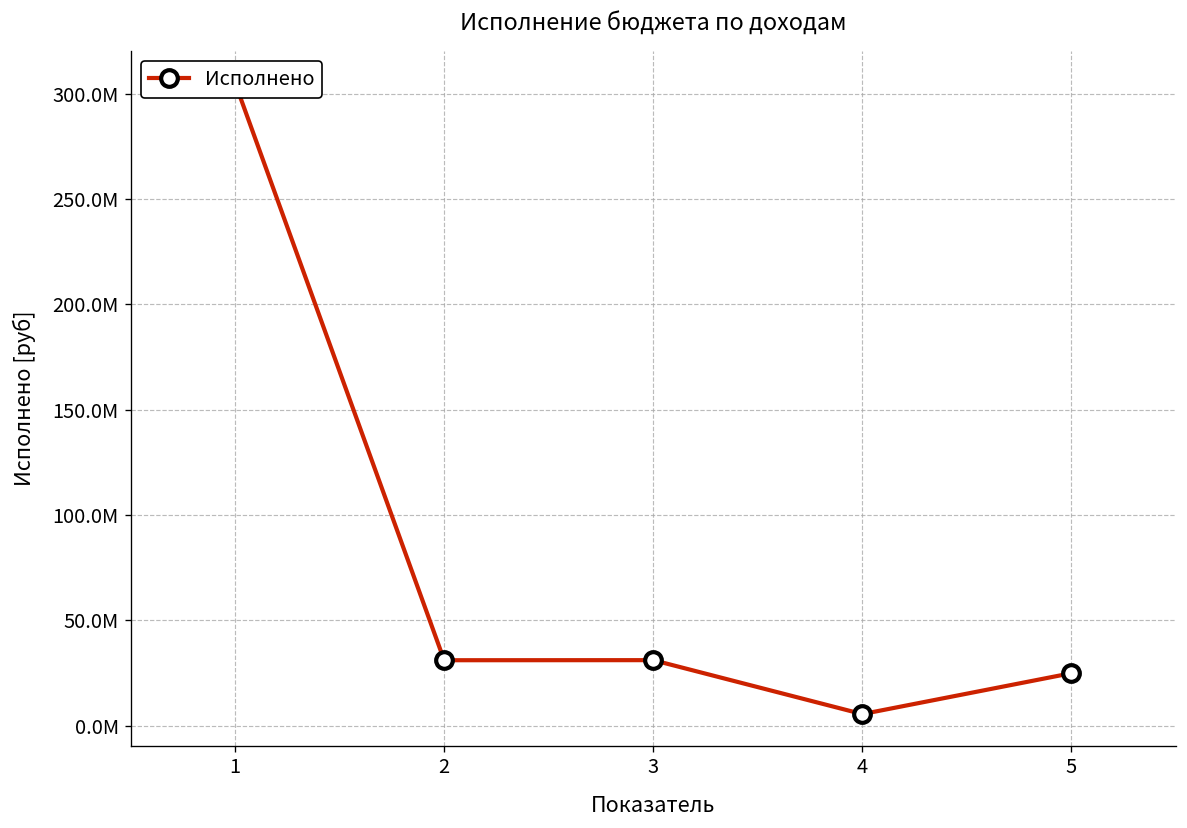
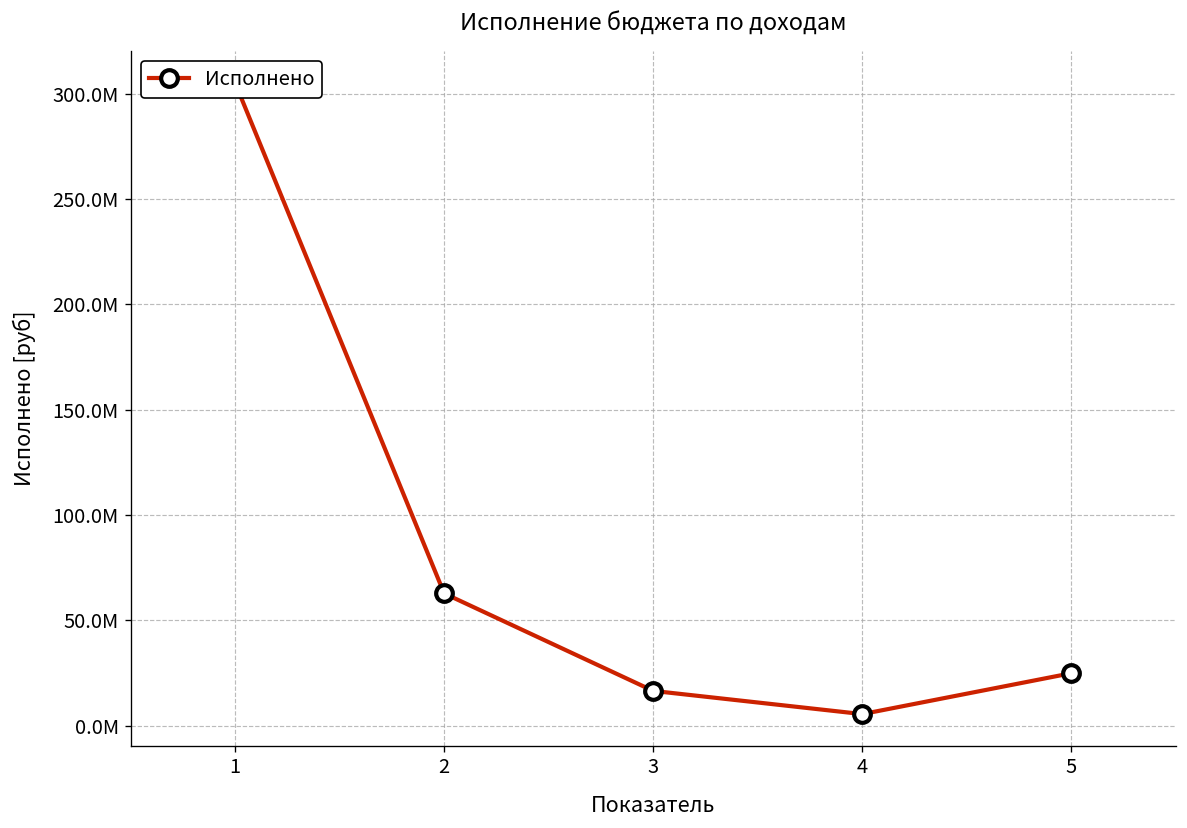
2: 31000000 -> 63000000
3: 31000000 -> 16000000
